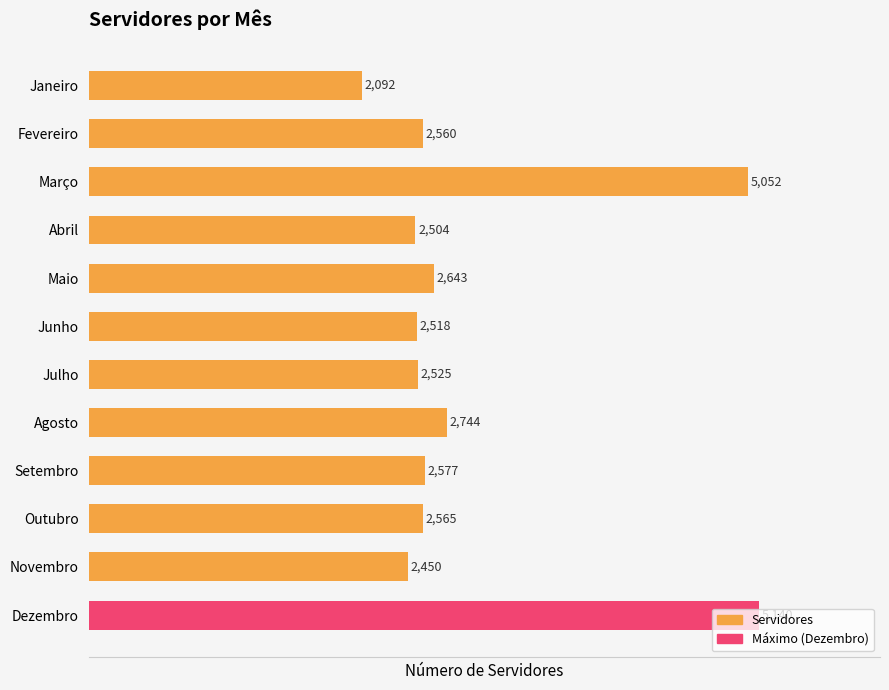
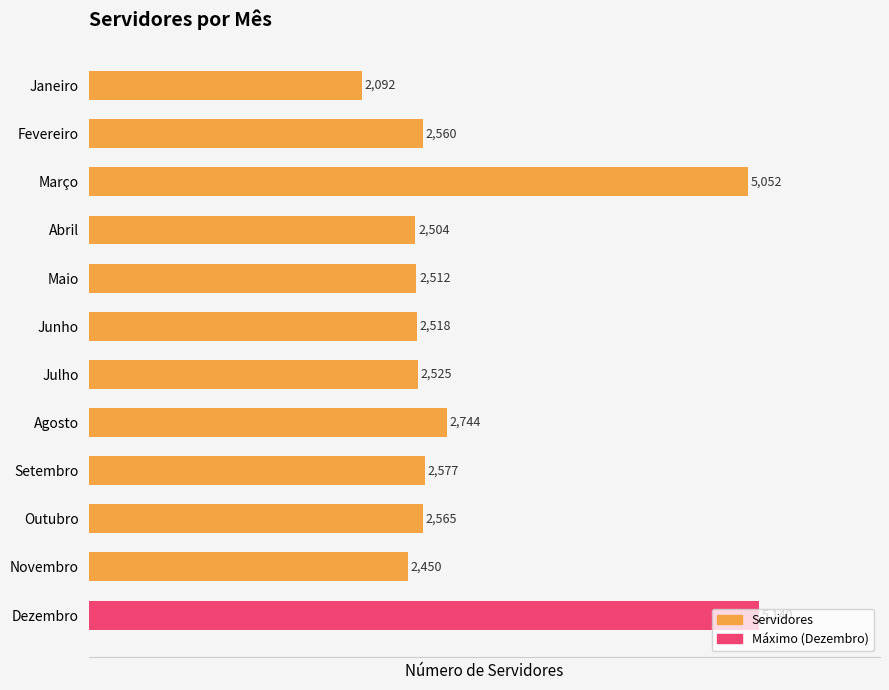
Maio: 2,643 -> 2,512
